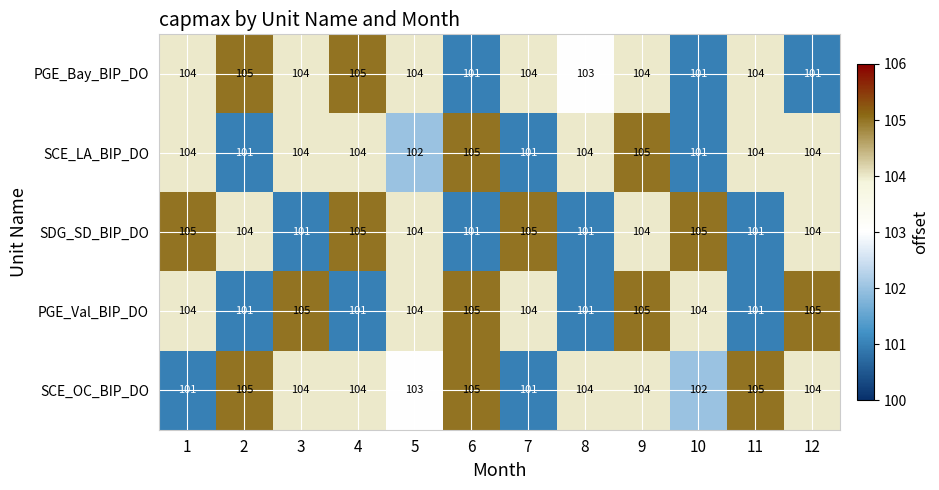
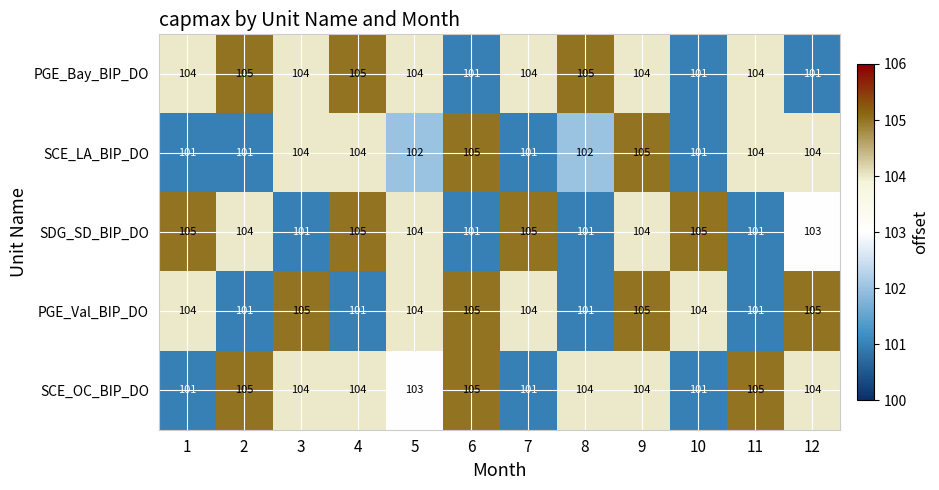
PGE_Bay_BIP_DO, 8: 103 -> 105
SCE_LA_BIP_DO, 1: 104 -> 101
SCE_LA_BIP_DO, 8: 104 -> 102
SDG_SD_BIP_DO, 12: 104 -> 103
SCE_OC_BIP_DO, 10: 102 -> 101
